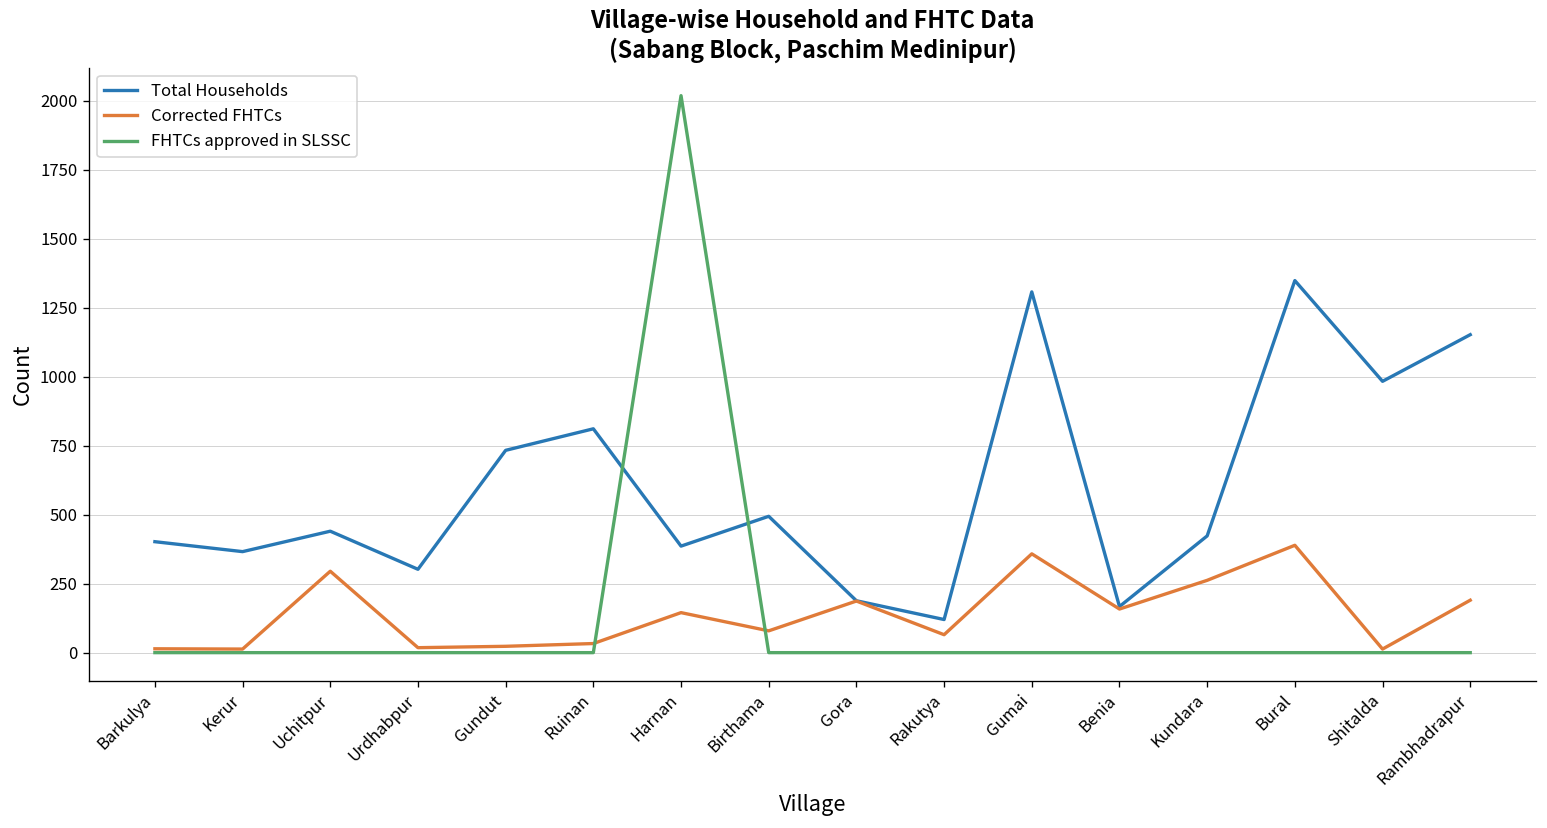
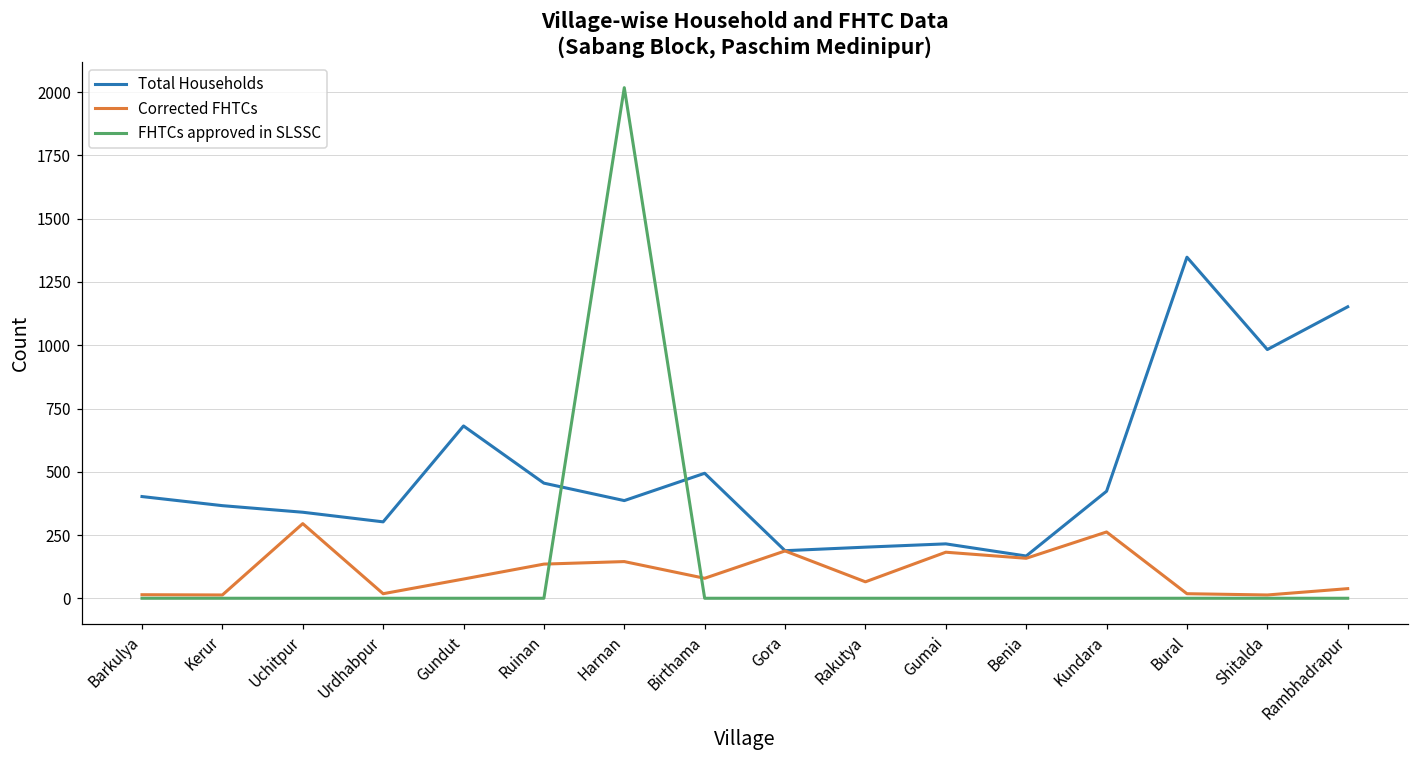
Total Households, Uchitpur: 440 -> 340
Total Households, Gundut: 730 -> 680
Corrected FHTCs, Gundut: 20 -> 80
Total Households, Ruinan: 810 -> 460
Corrected FHTCs, Ruinan: 30 -> 140
Total Households, Rakutya: 120 -> 200
Total Households, Gumai: 1310 -> 220
Corrected FHTCs, Gumai: 360 -> 180
Corrected FHTCs, Bural: 390 -> 20
Corrected FHTCs, Rambhadrapur: 190 -> 40
